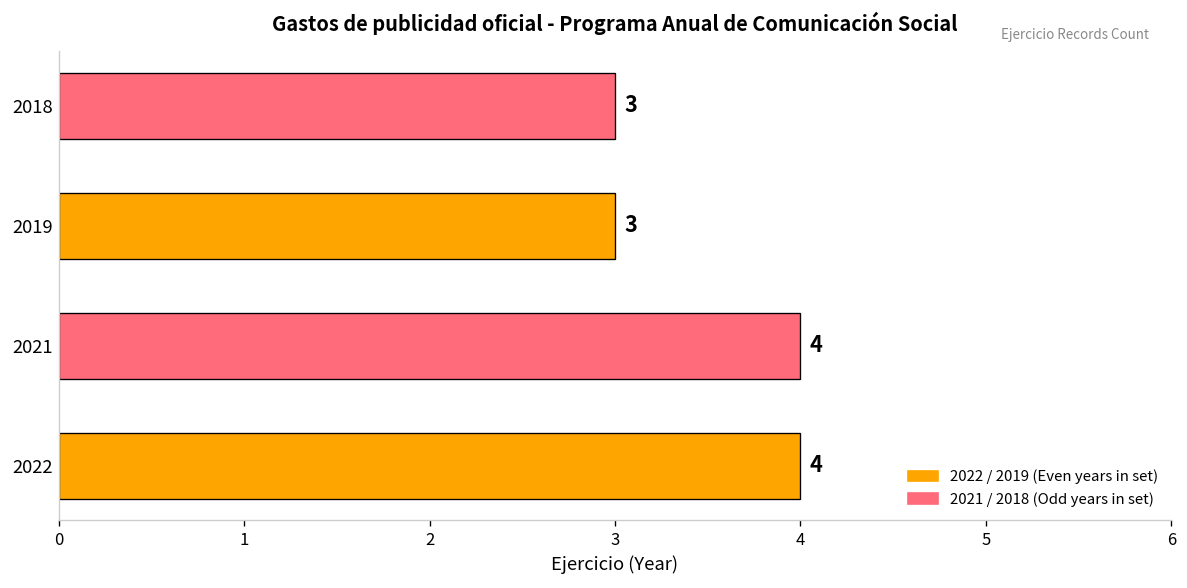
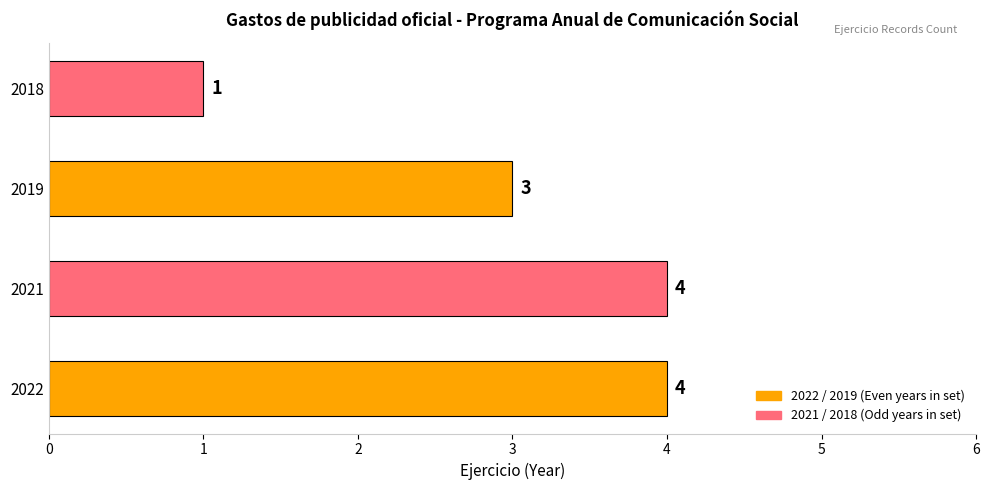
2018: 3 -> 1
